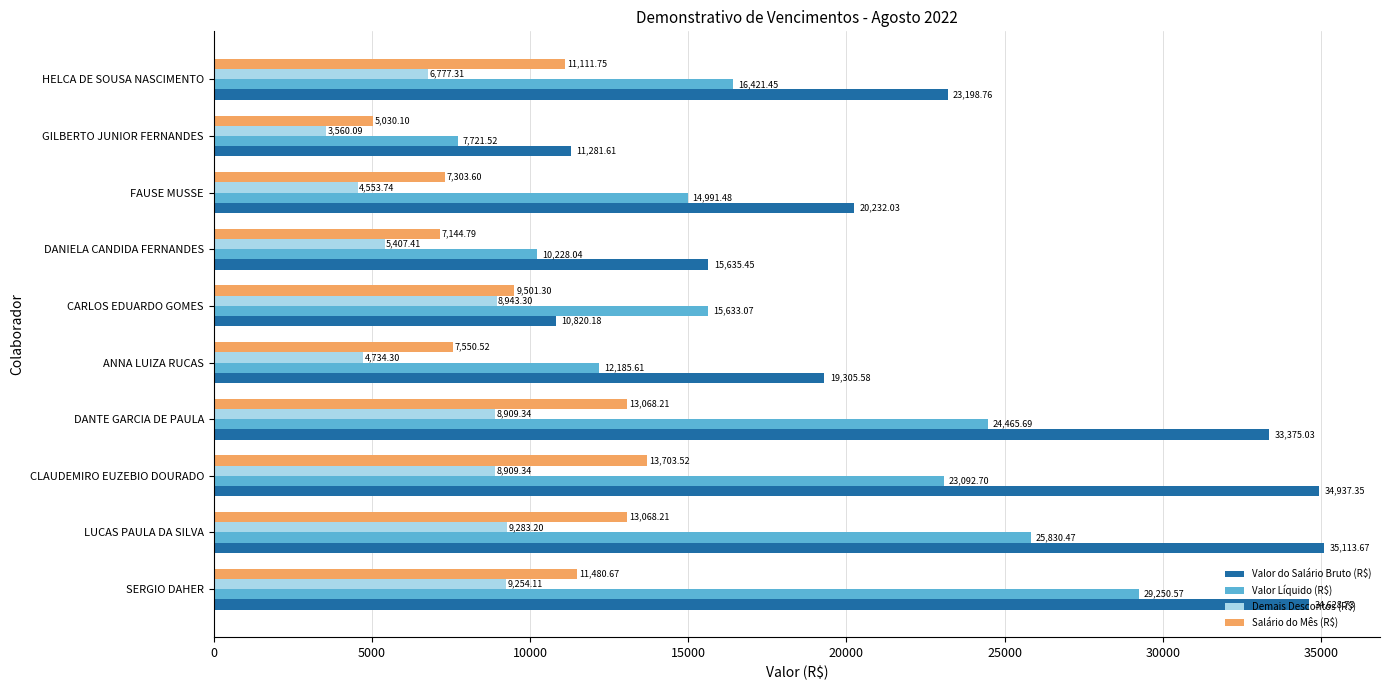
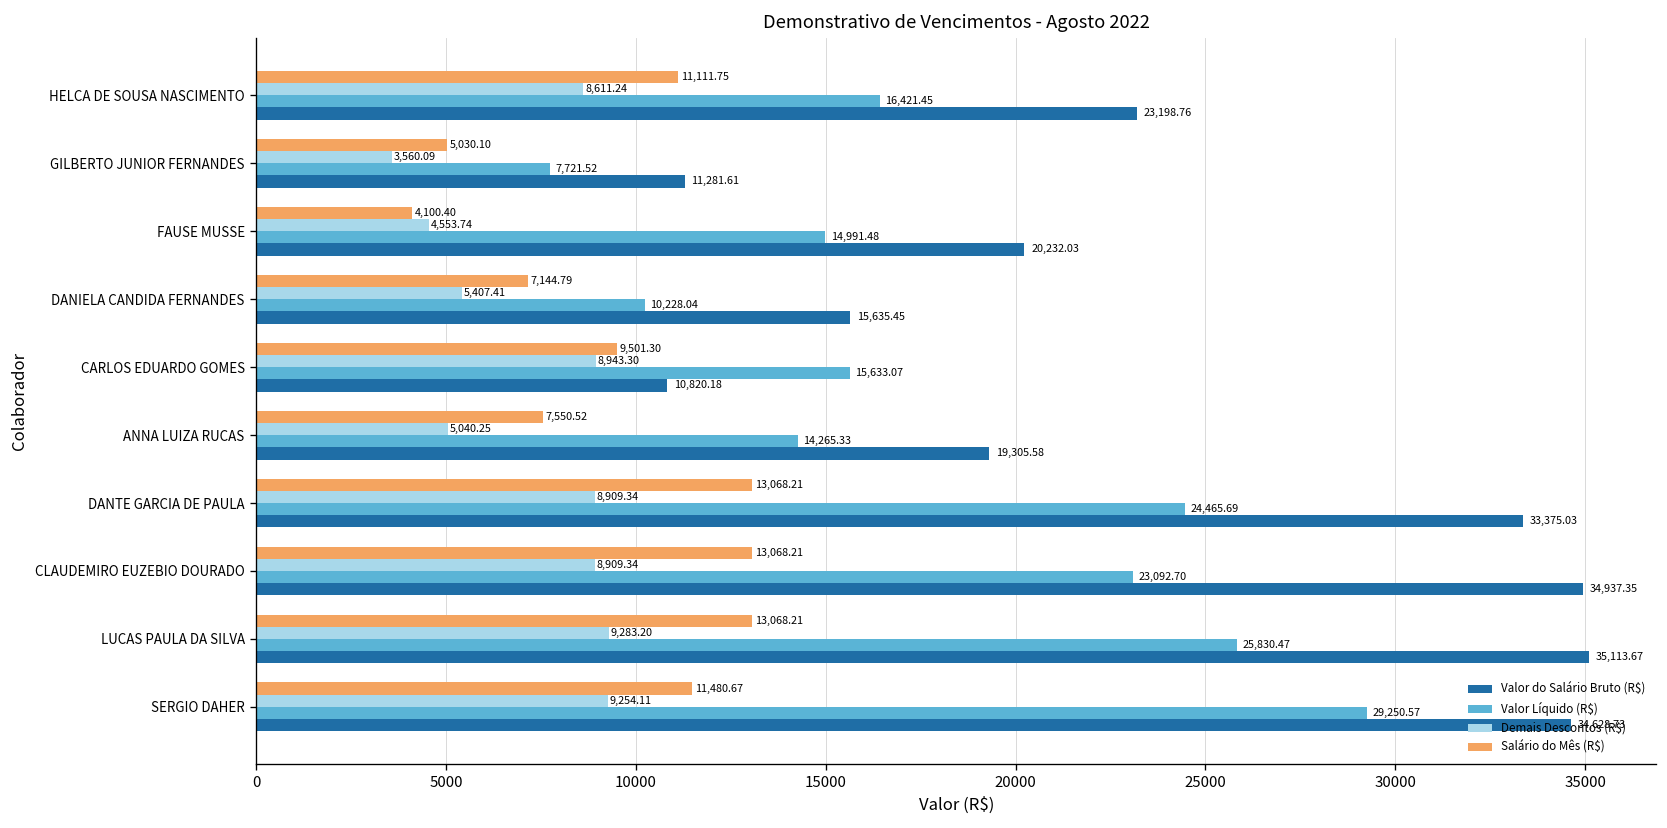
Demais Descontos (R$), HELCA DE SOUSA NASCIMENTO: 6,777.31 -> 8,611.24
Salário do Mês (R$), FAUSE MUSSE: 7,303.60 -> 4,100.40
Demais Descontos (R$), ANNA LUIZA RUCAS: 4,734.30 -> 5,040.25
Valor Líquido (R$), ANNA LUIZA RUCAS: 12,185.61 -> 14,265.33
Salário do Mês (R$), CLAUDEMIRO EUZEBIO DOURADO: 13,703.52 -> 13,068.21
